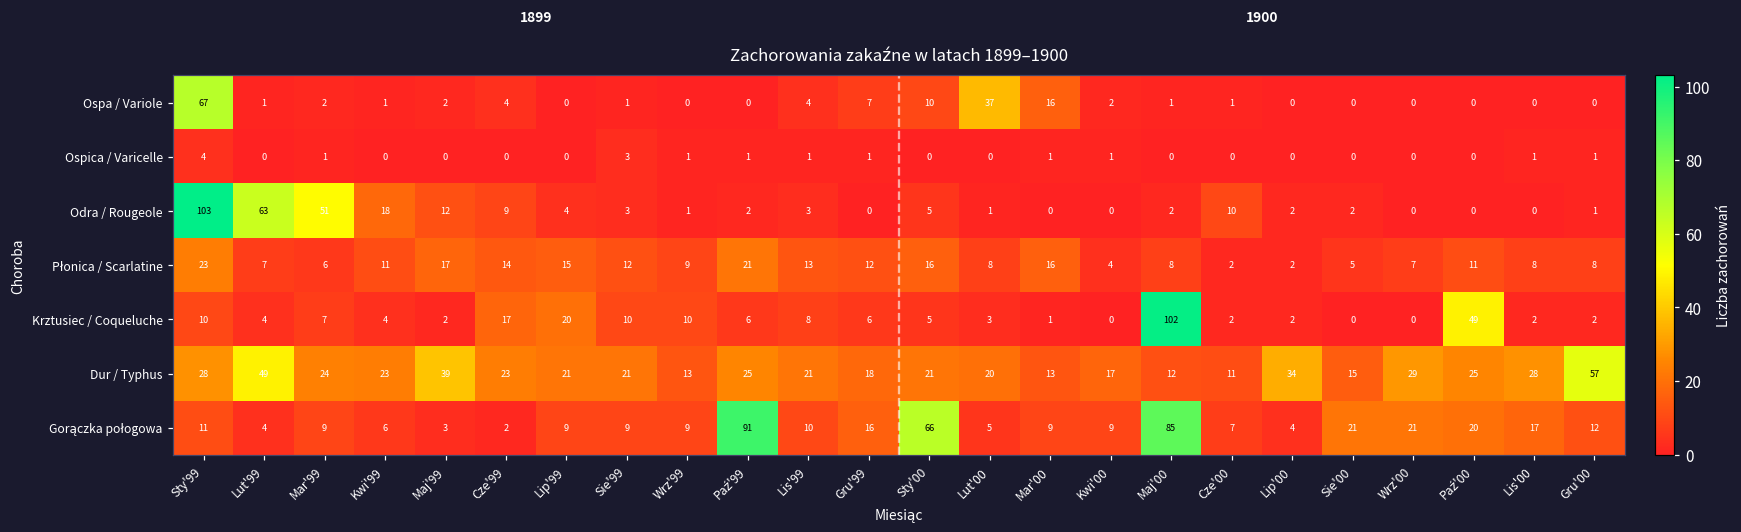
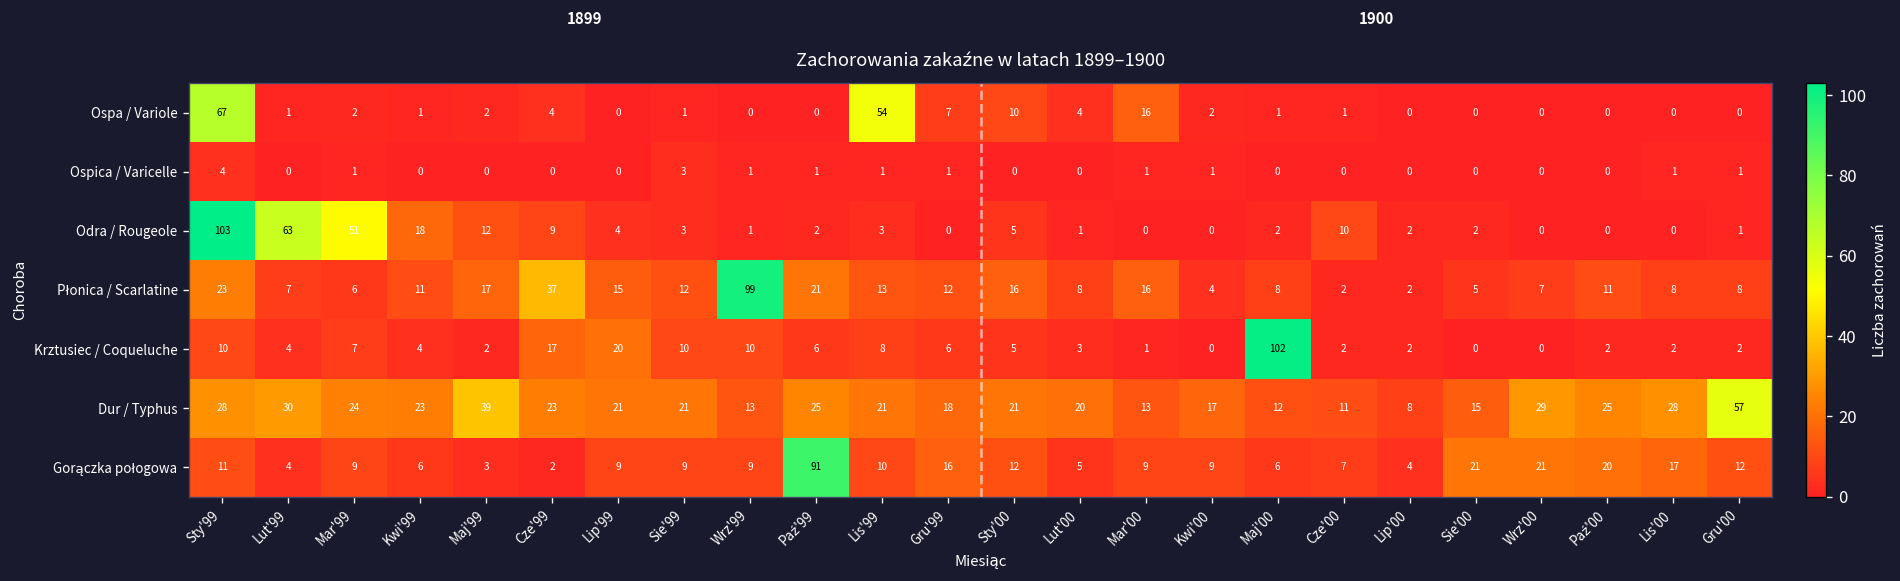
Ospa / Variole, Lis'99: 4 -> 54
Ospa / Variole, Lut'00: 37 -> 4
Płonica / Scarlatine, Cze'99: 14 -> 37
Płonica / Scarlatine, Wrz'99: 9 -> 99
Krztusiec / Coqueluche, Paź'00: 49 -> 2
Dur / Typhus, Lut'99: 49 -> 30
Dur / Typhus, Lip'00: 34 -> 8
Gorączka połogowa, Sty'00: 66 -> 12
Gorączka połogowa, Maj'00: 85 -> 6
